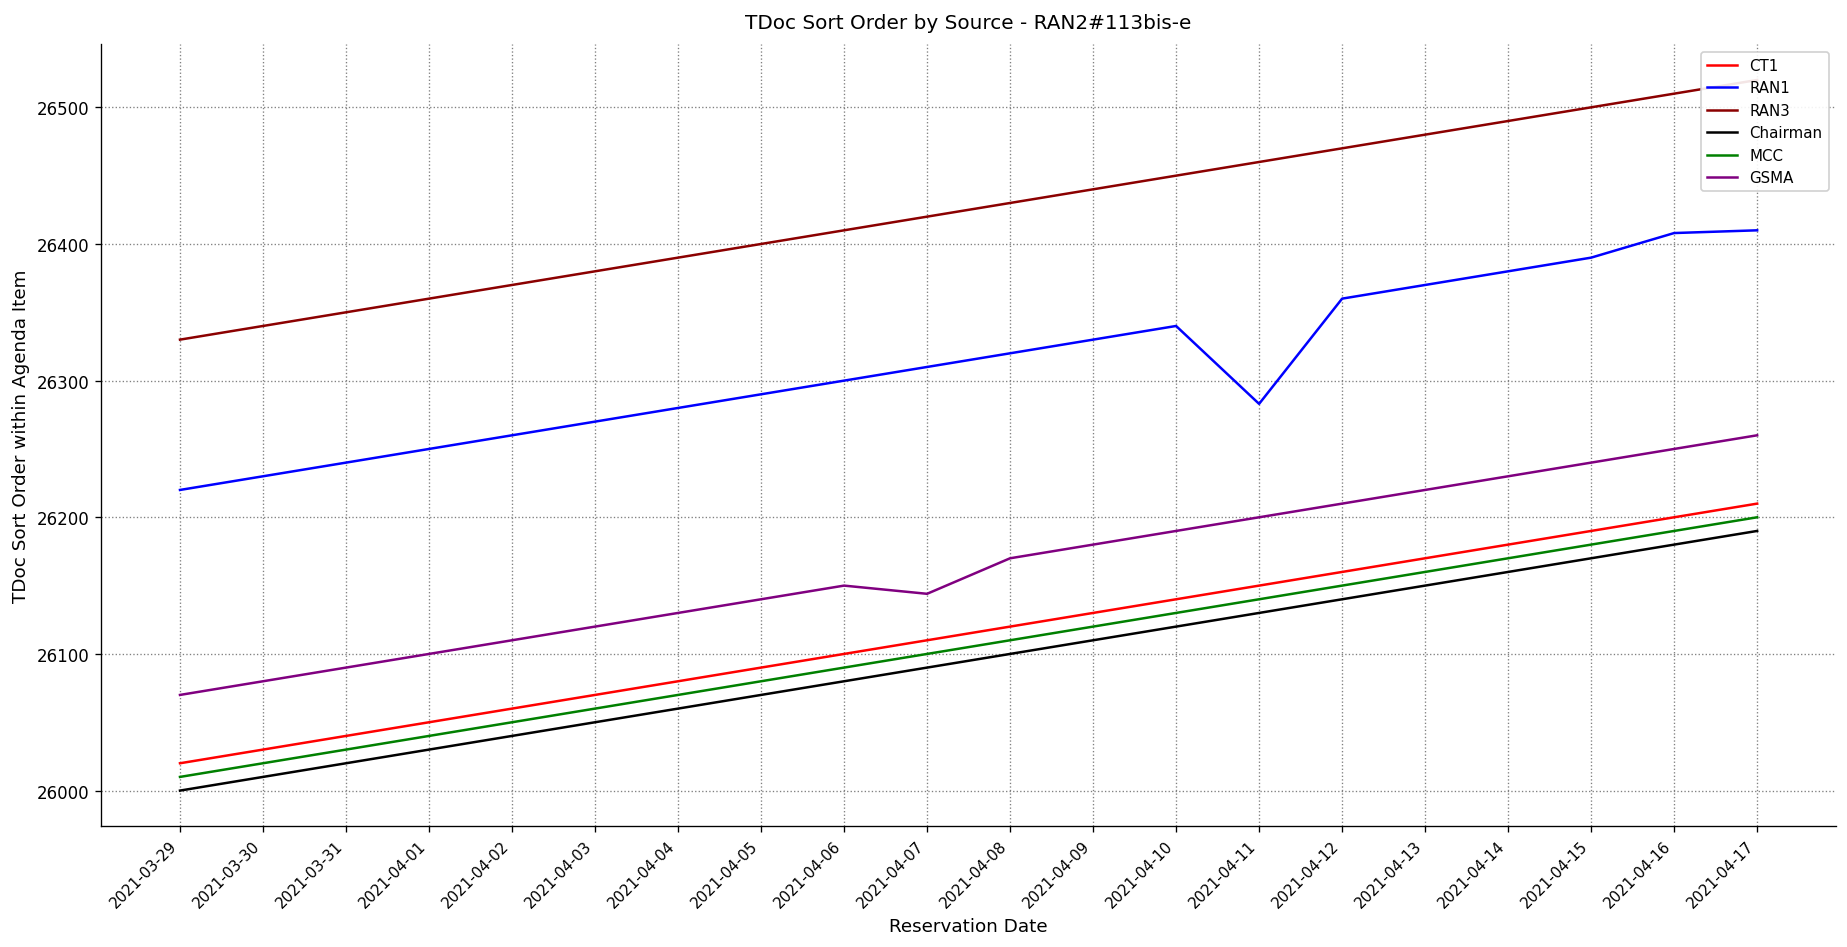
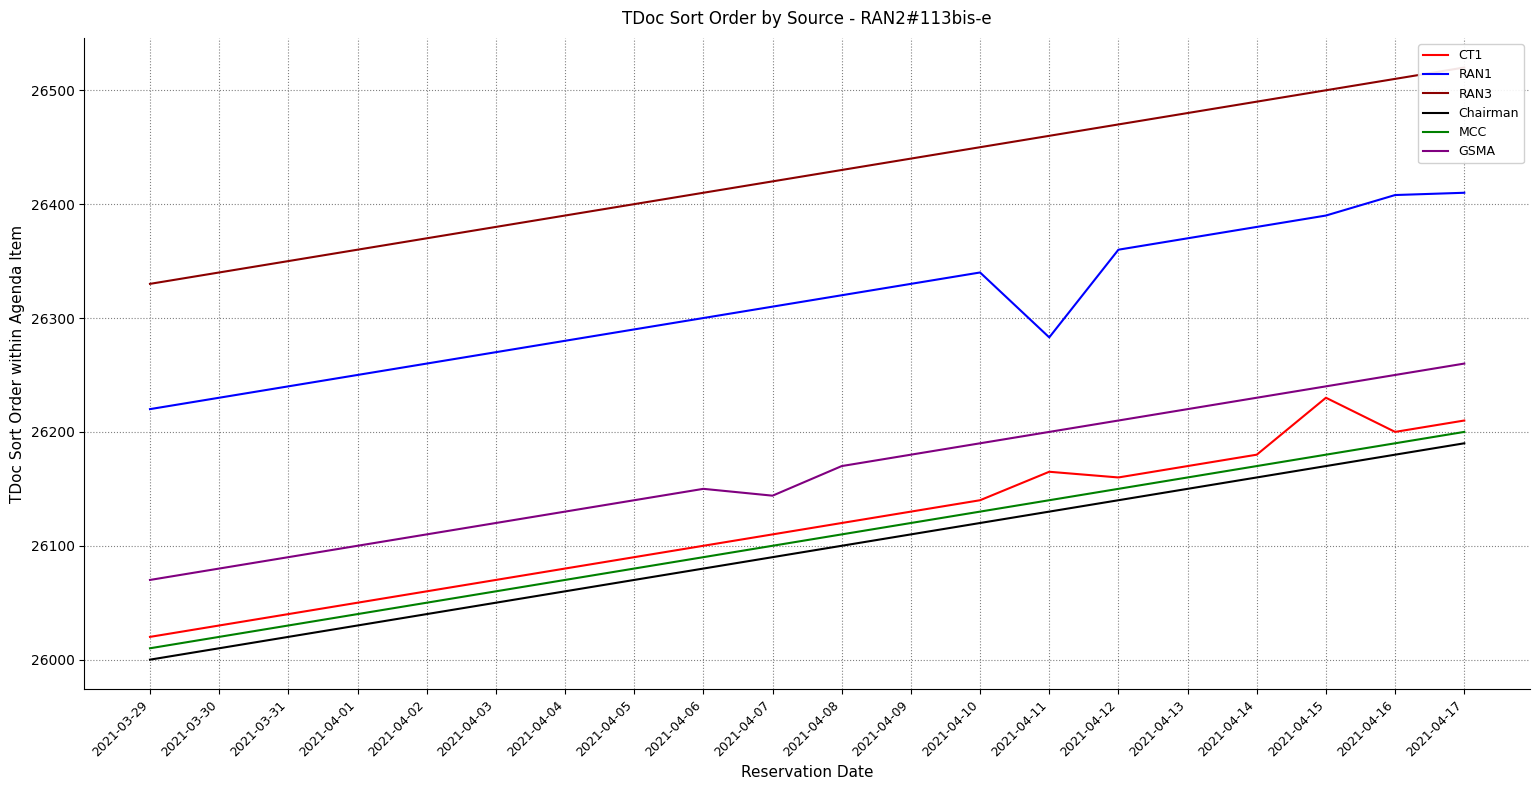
CT1, 2021-04-11: 26150 -> 26165
CT1, 2021-04-15: 26190 -> 26230
